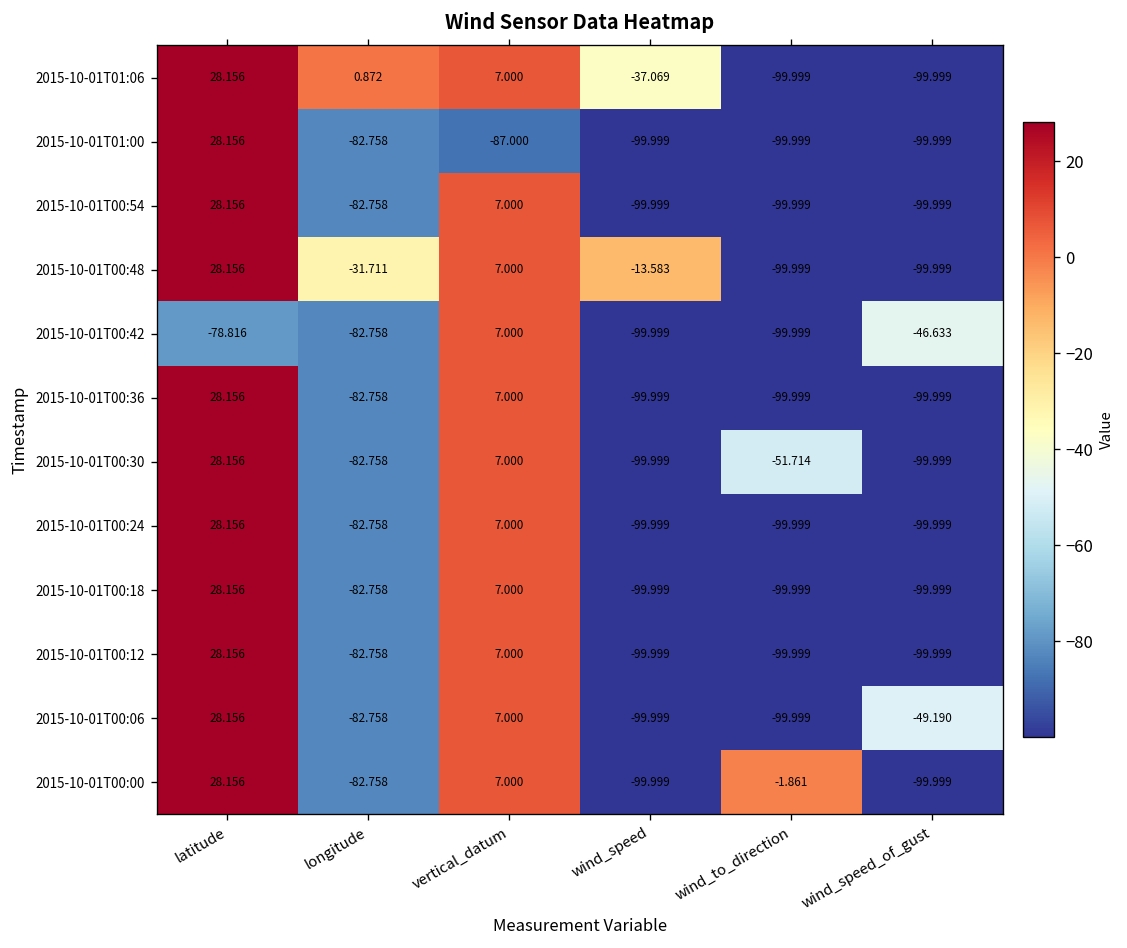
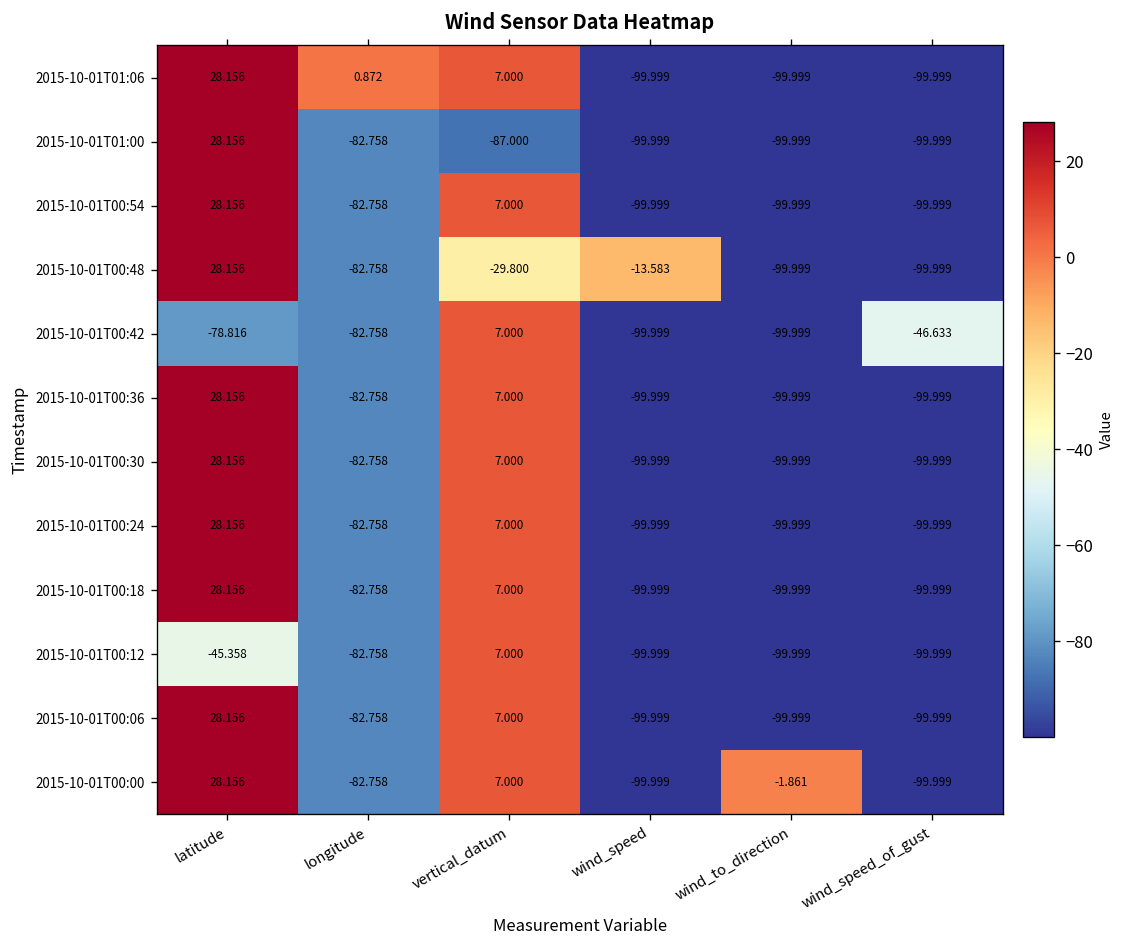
2015-10-01T01:06, wind_speed: -37.069 -> -99.999
2015-10-01T00:48, longitude: -31.711 -> -82.758
2015-10-01T00:48, vertical_datum: 7.000 -> -29.800
2015-10-01T00:30, wind_to_direction: -51.714 -> -99.999
2015-10-01T00:12, latitude: 28.156 -> -45.358
2015-10-01T00:06, wind_speed_of_gust: -49.190 -> -99.999
